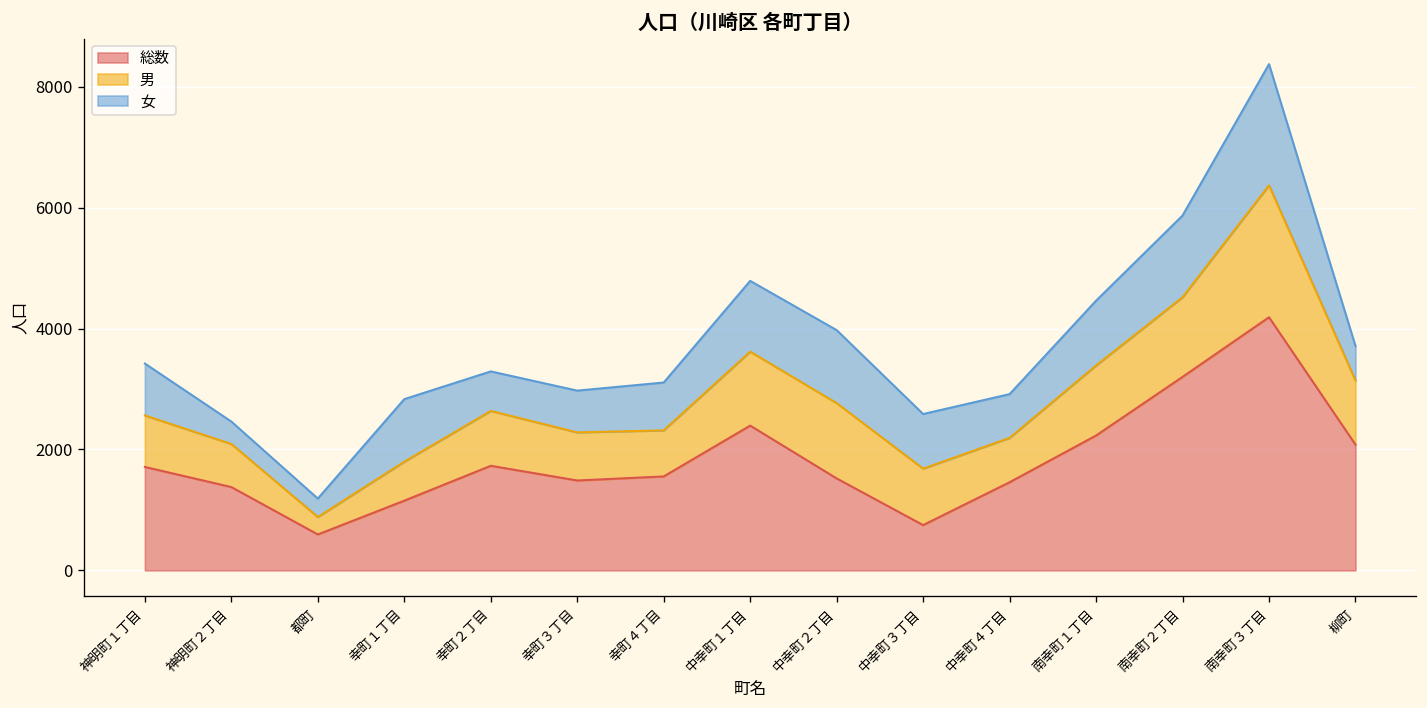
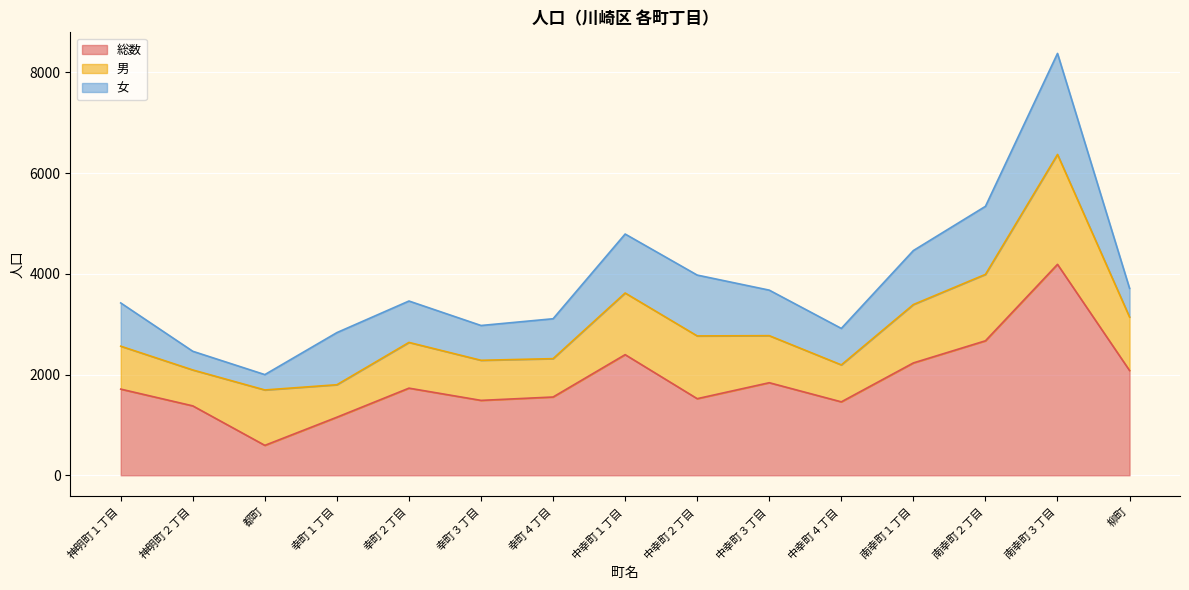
男, 都町: 300 -> 1100
女, 幸町２丁目: 700 -> 800
総数, 中幸町３丁目: 700 -> 1800
総数, 南幸町２丁目: 3200 -> 2700
